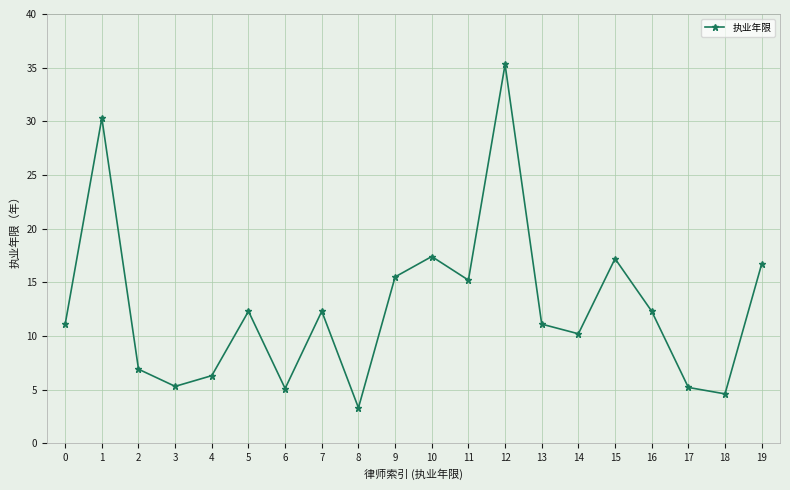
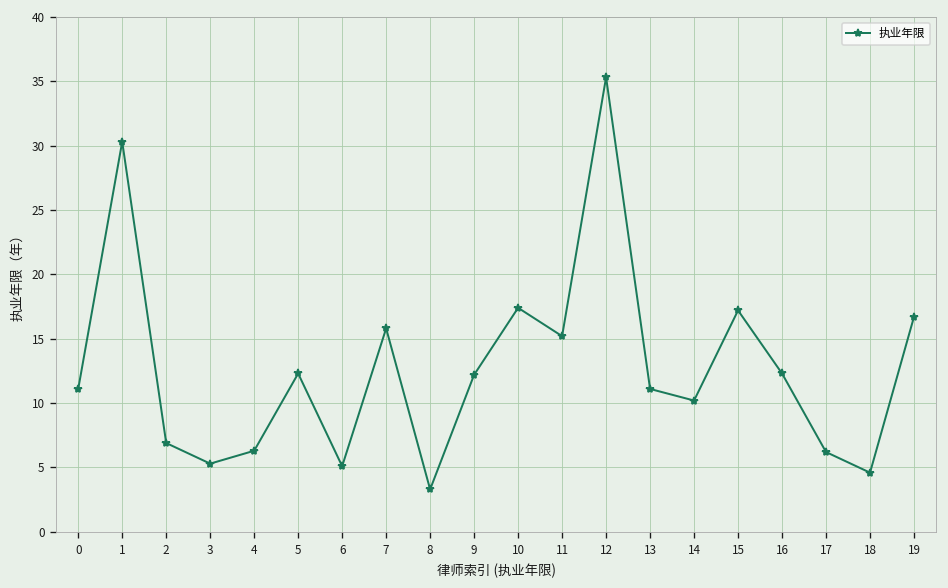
7: 12.3 -> 15.8
9: 15.5 -> 12.2
17: 5.2 -> 6.2
